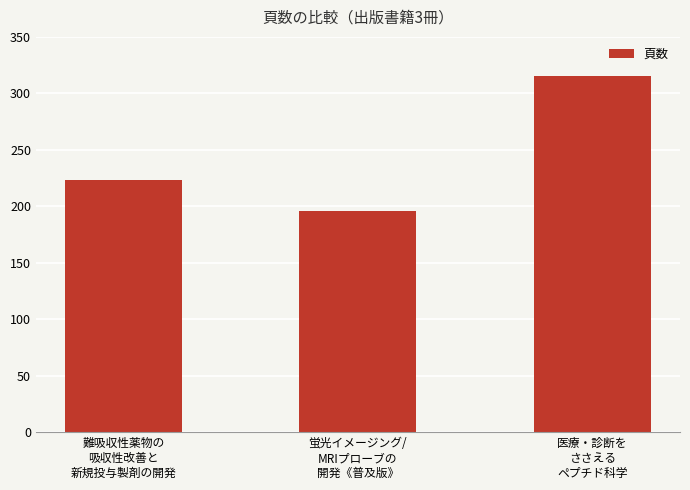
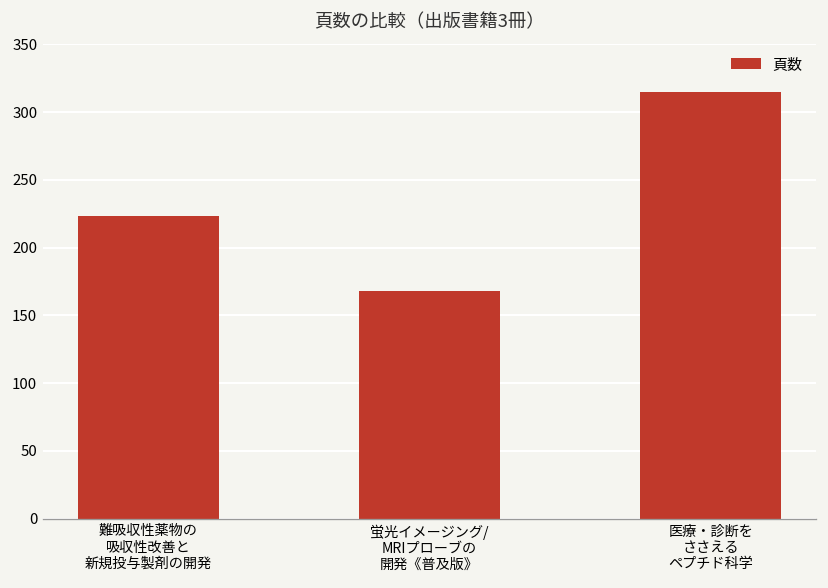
蛍光イメージング/ MRIプローブの 開発《普及版》: 196 -> 168
